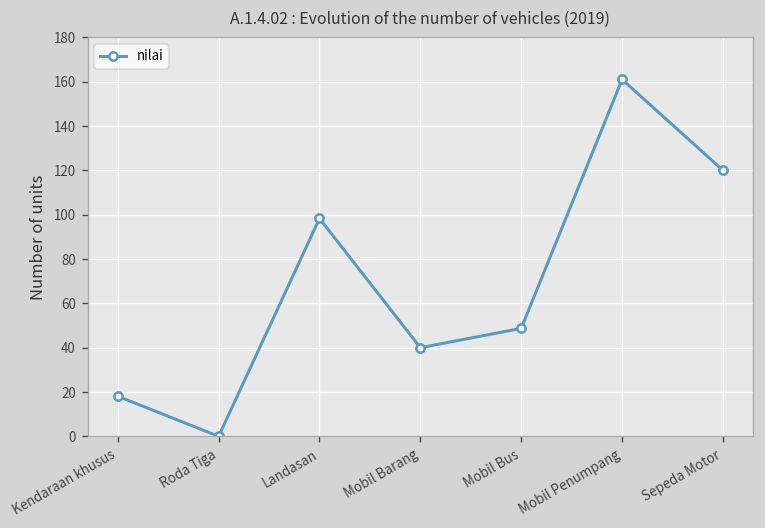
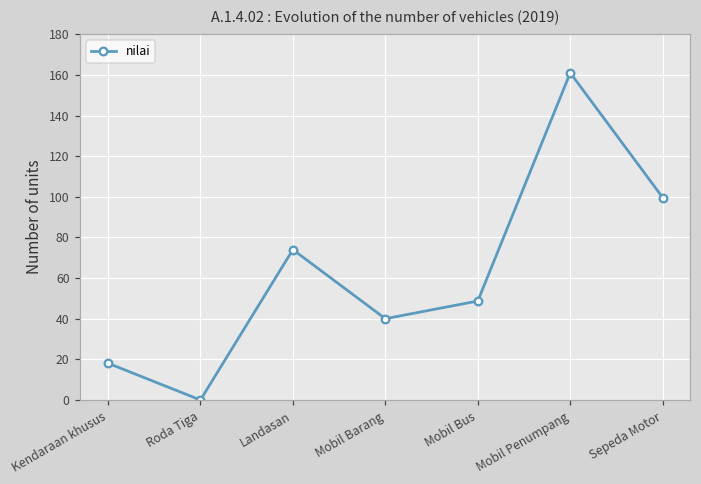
Landasan: 98 -> 74
Sepeda Motor: 120 -> 100
